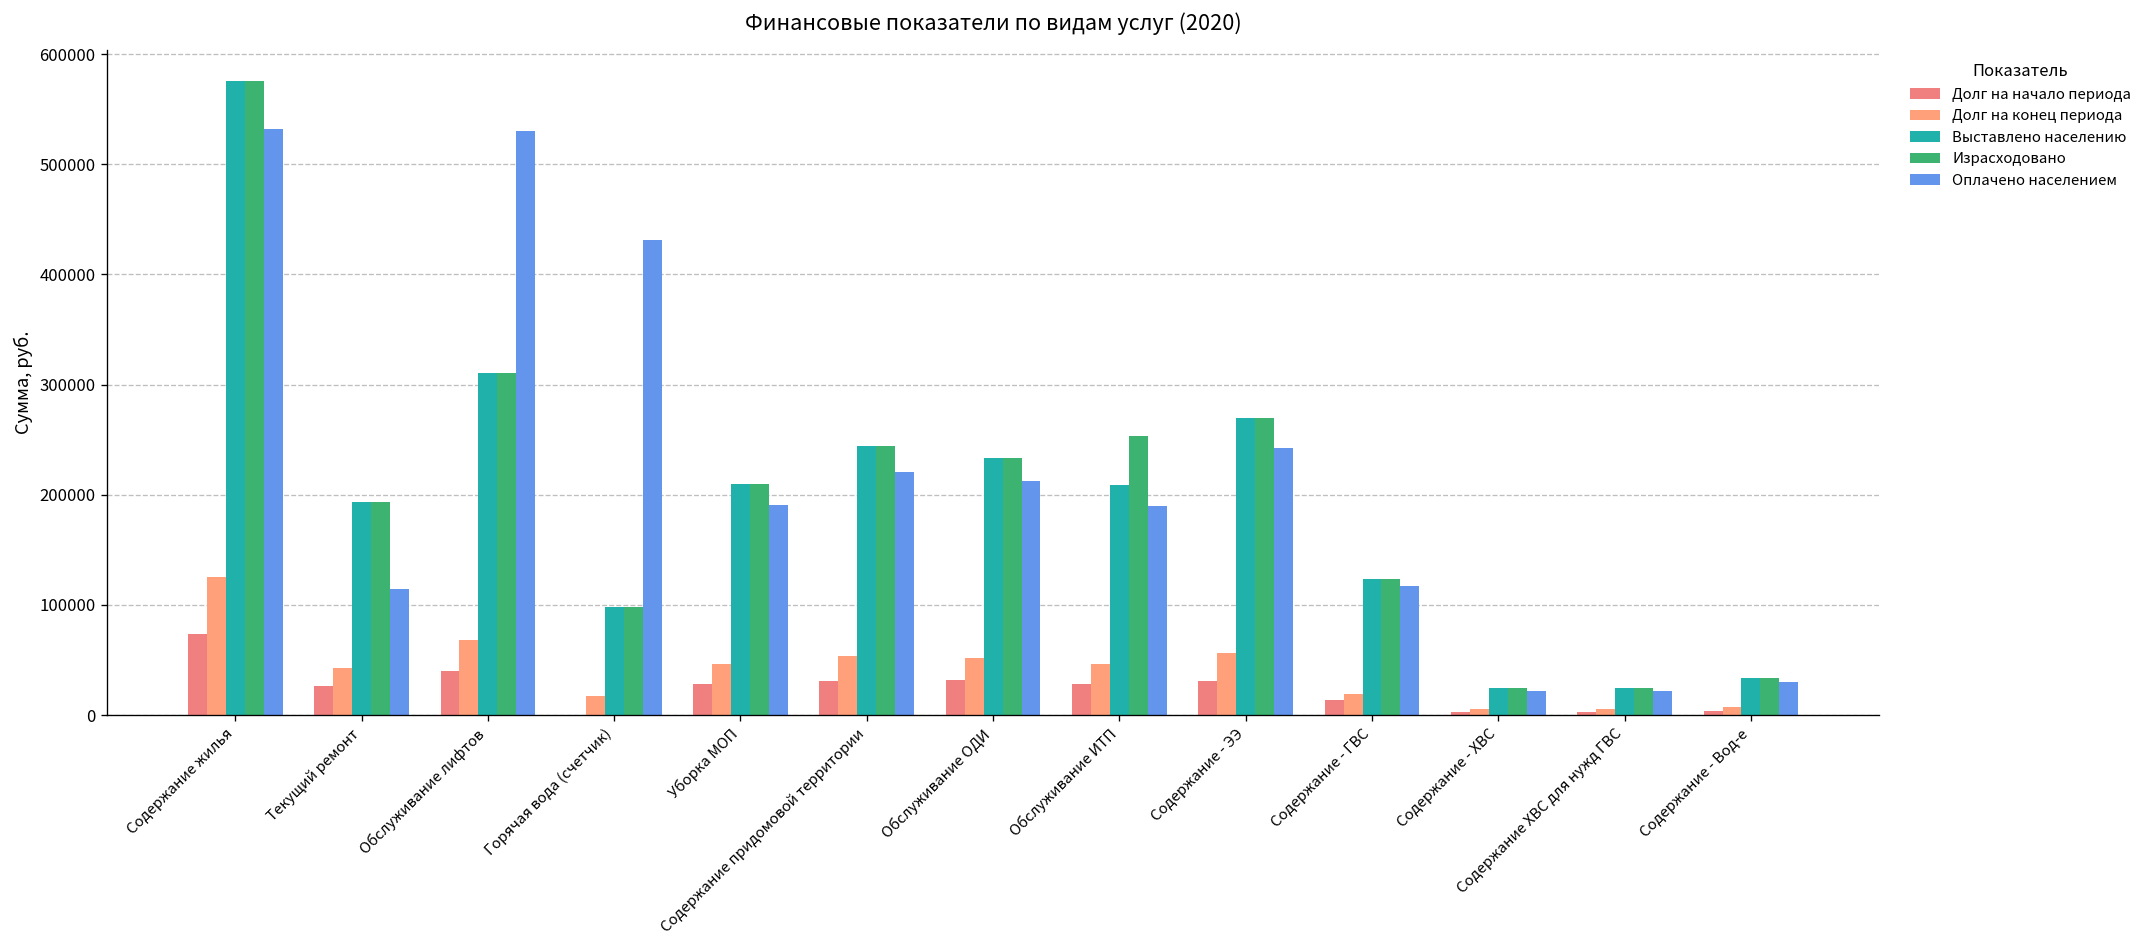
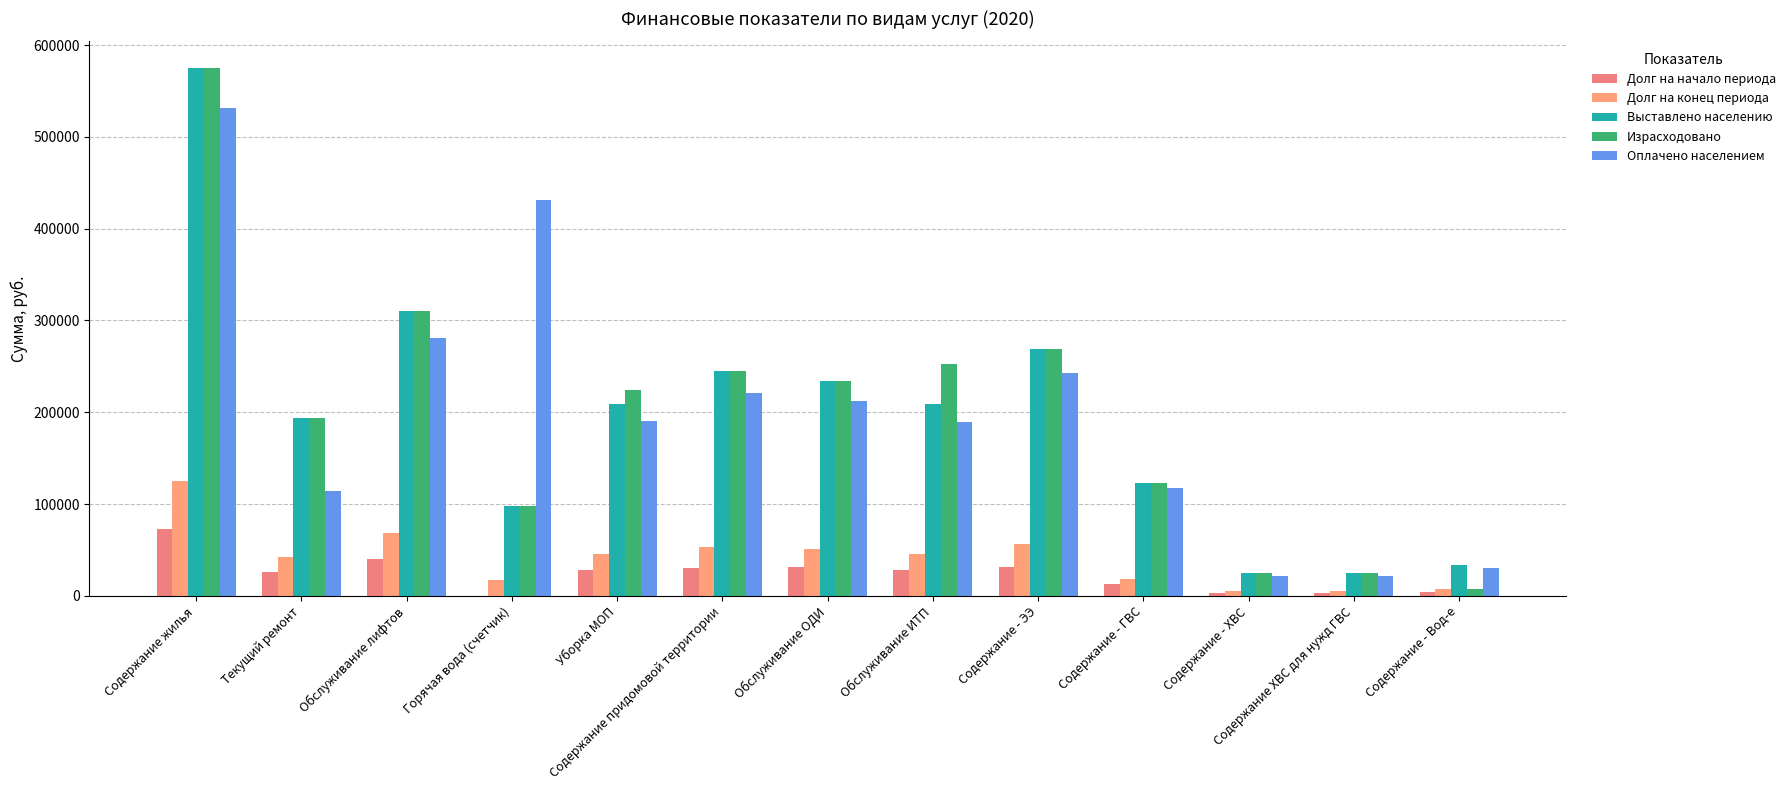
Оплачено населением, Обслуживание лифтов: 530000 -> 280000
Израсходовано, Уборка МОП: 210000 -> 220000
Израсходовано, Содержание - Вод-е: 30000 -> 10000
